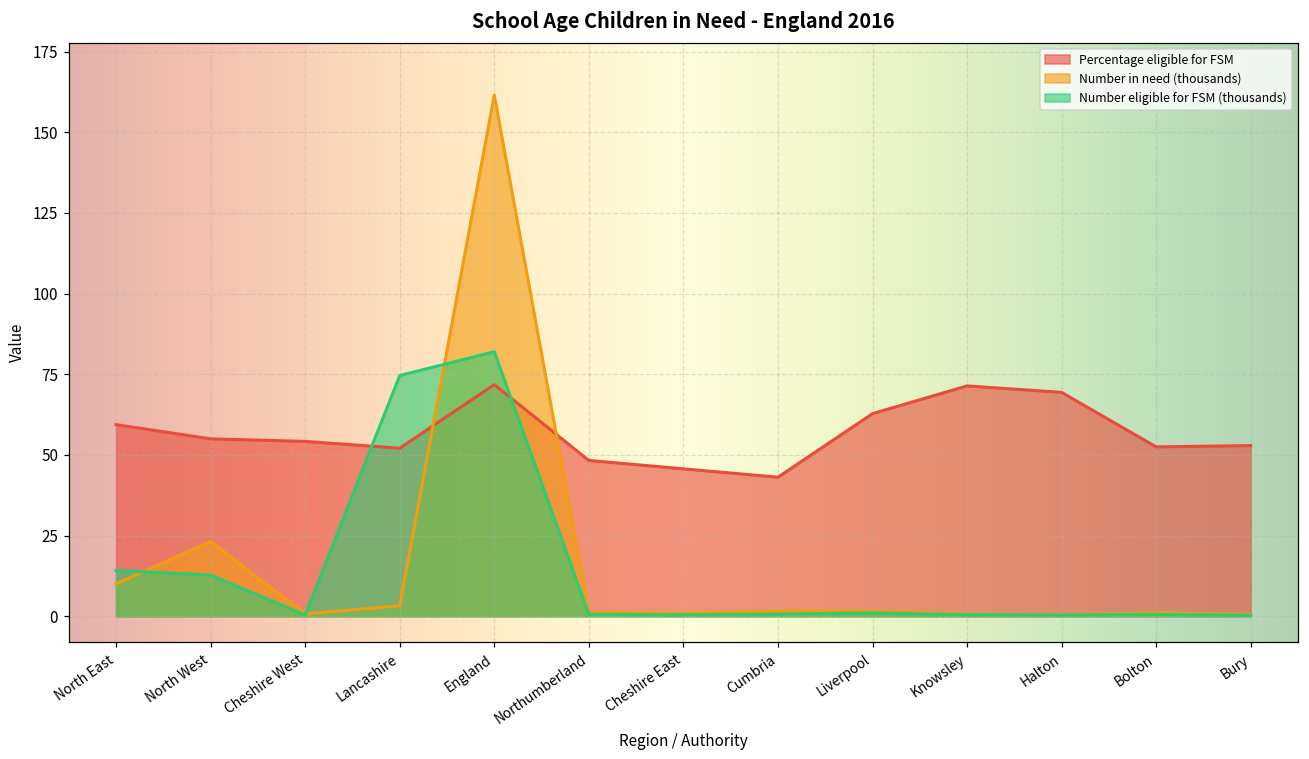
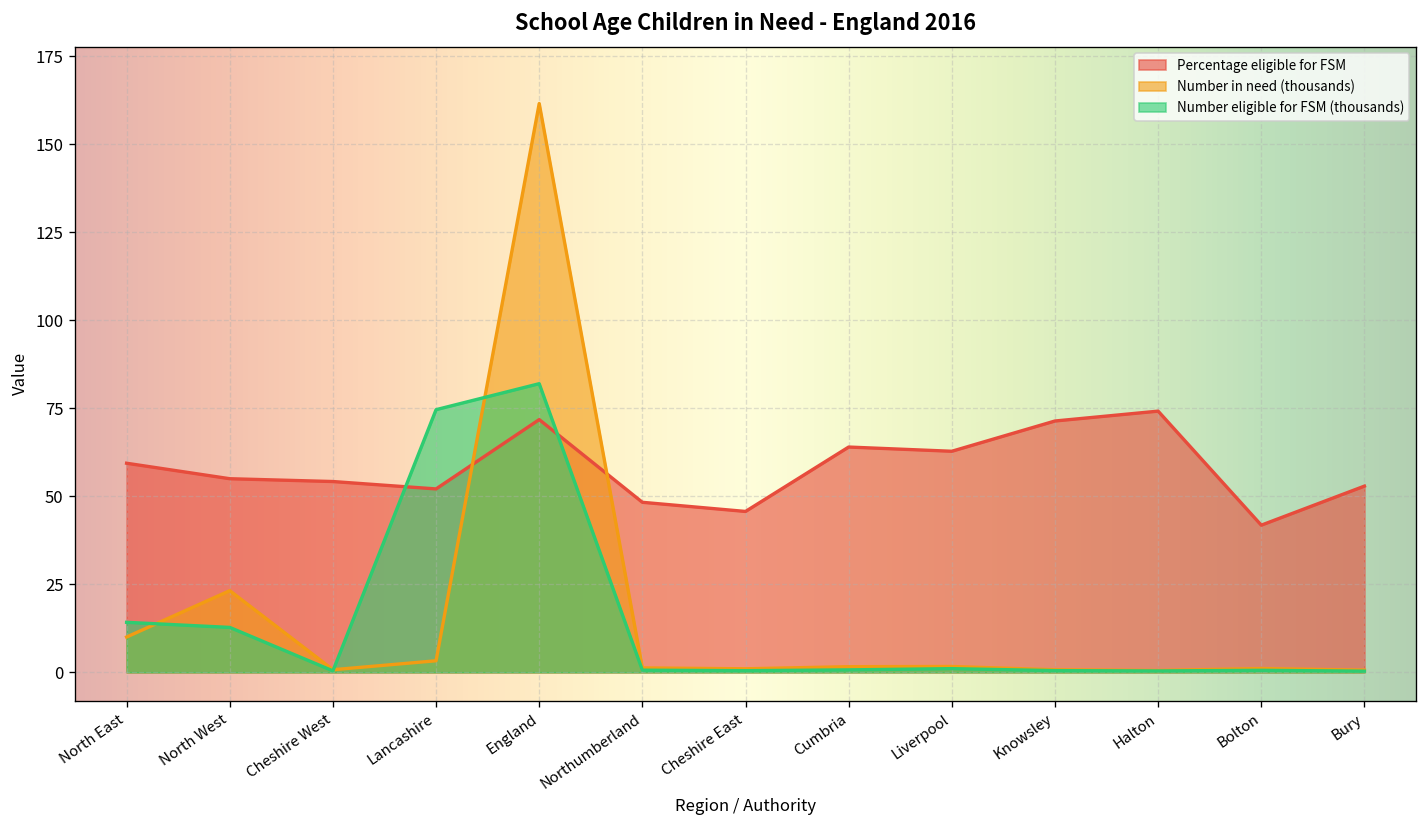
Percentage eligible for FSM, Cumbria: 43 -> 64
Percentage eligible for FSM, Halton: 69 -> 74
Percentage eligible for FSM, Bolton: 53 -> 42
